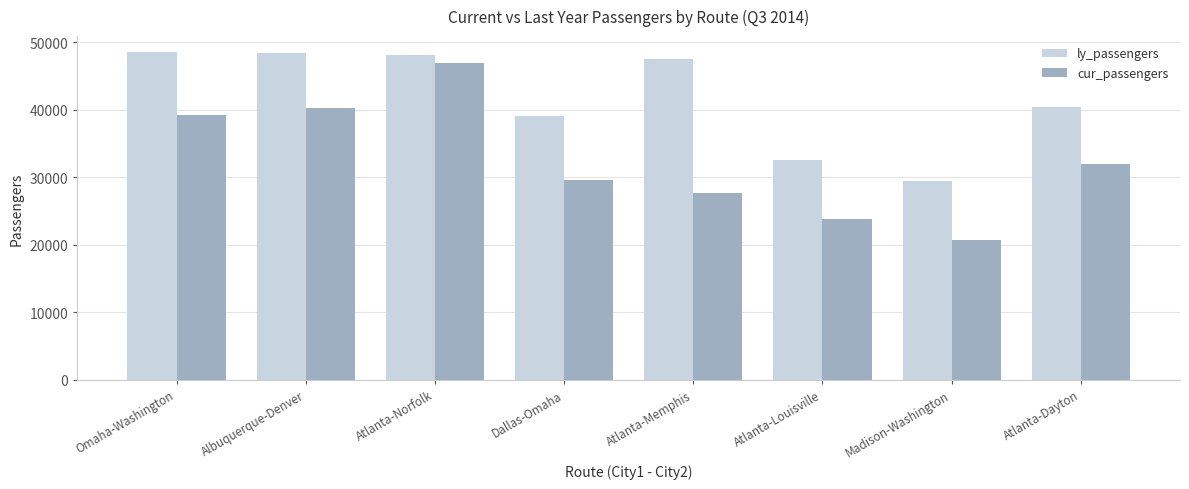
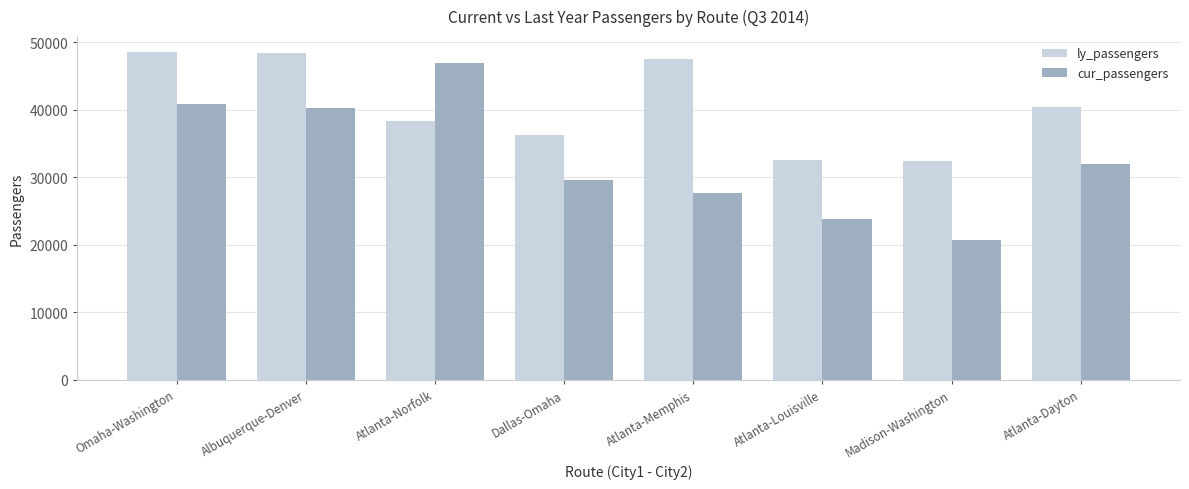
cur_passengers, Omaha-Washington: 39000 -> 41000
ly_passengers, Atlanta-Norfolk: 48000 -> 38000
ly_passengers, Dallas-Omaha: 39000 -> 36000
ly_passengers, Madison-Washington: 29000 -> 32000
